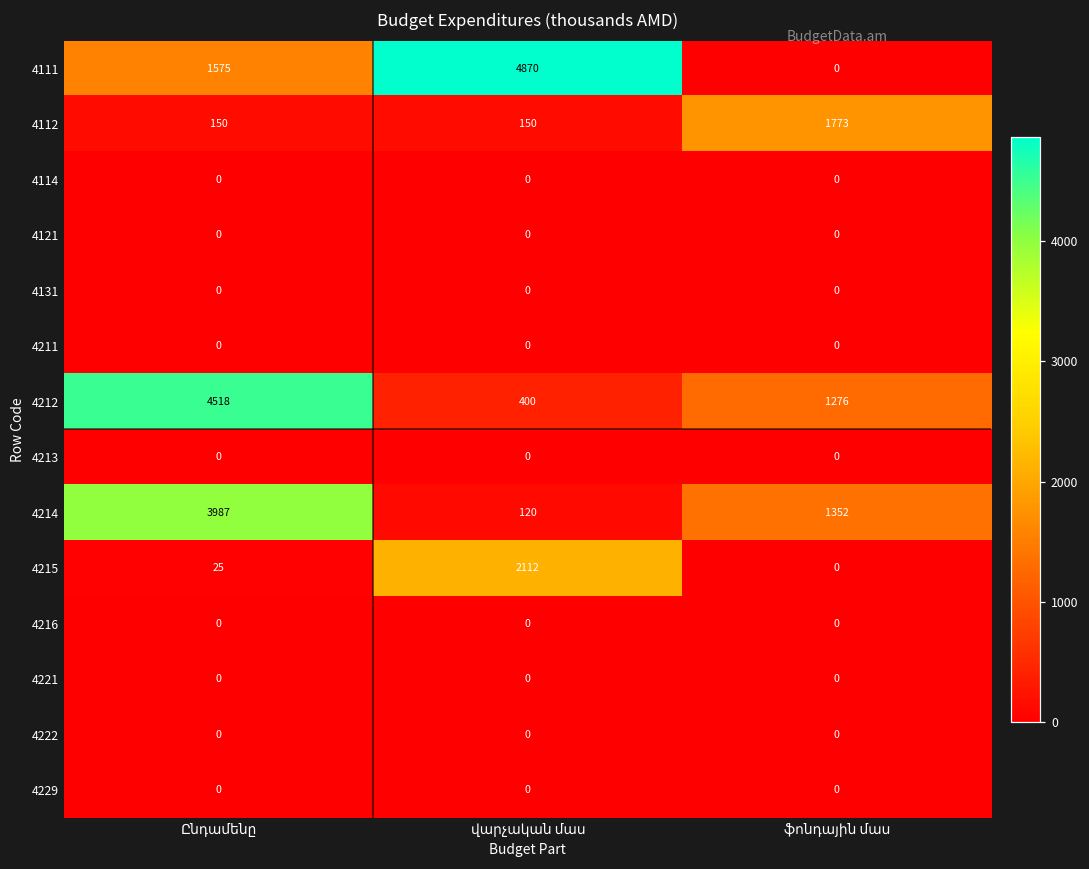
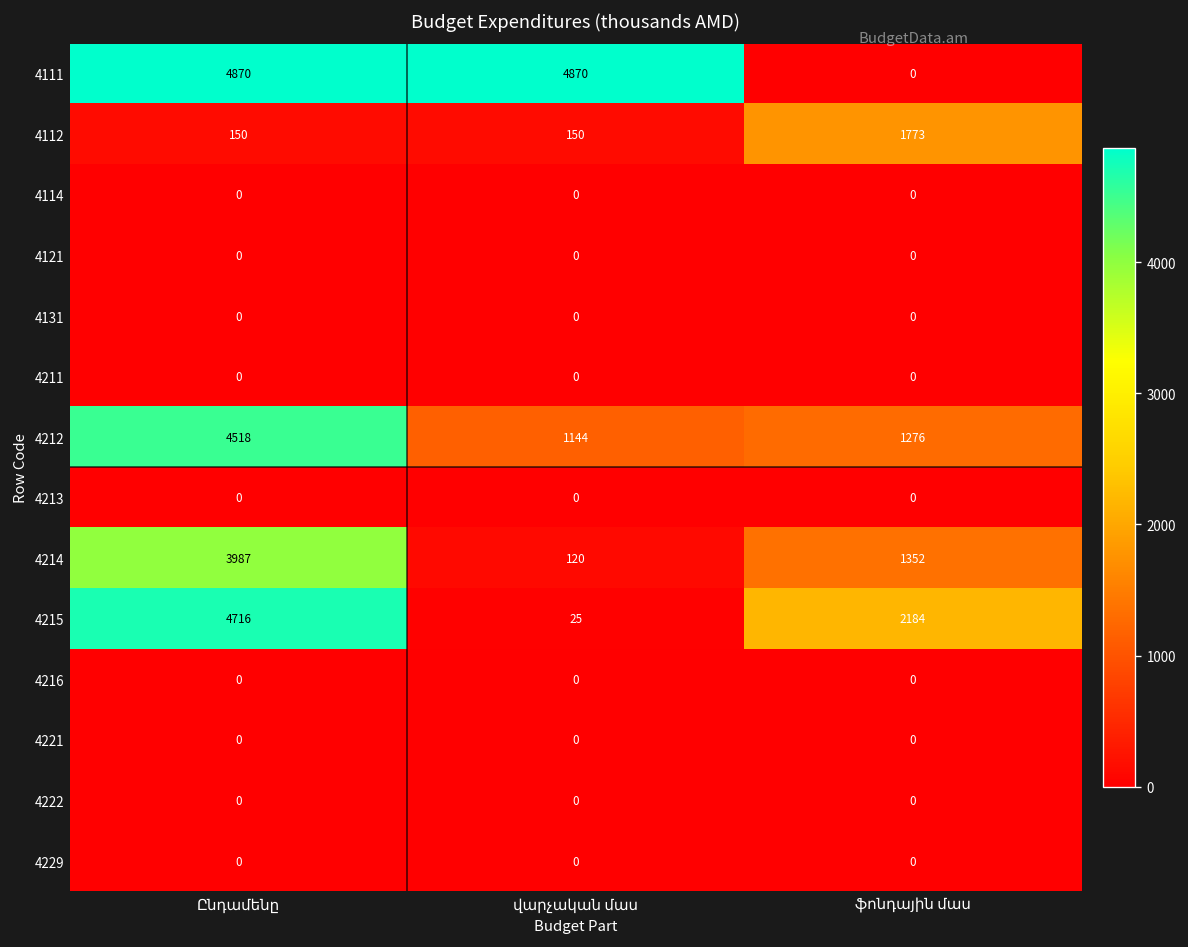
4111, Ընդամենը: 1575 -> 4870
4212, վարչական մաս: 400 -> 1144
4215, Ընդամենը: 25 -> 4716
4215, վարչական մաս: 2112 -> 25
4215, ֆոնդային մաս: 0 -> 2184
